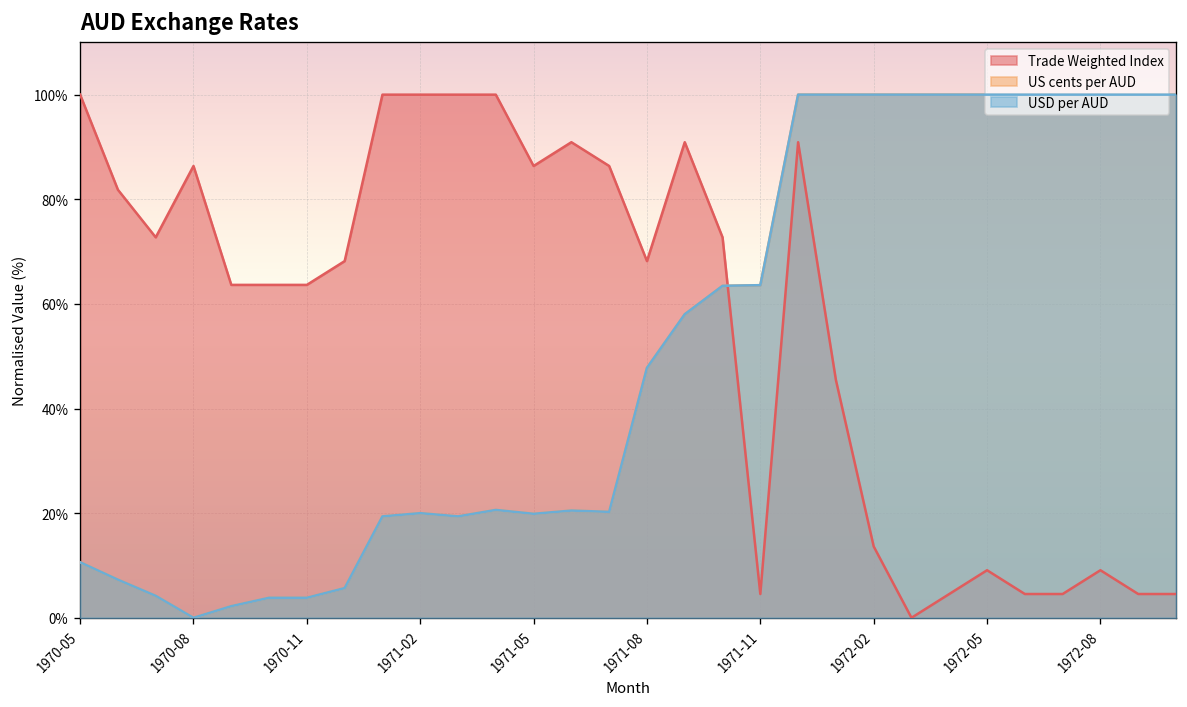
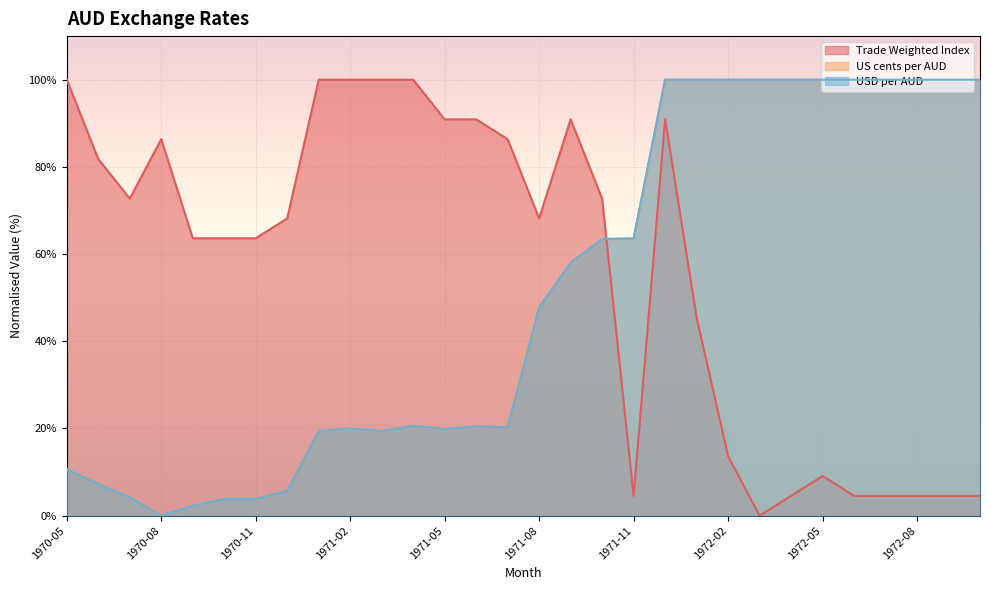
Trade Weighted Index, 1971-05: 86% -> 91%
Trade Weighted Index, 1972-08: 9% -> 5%
